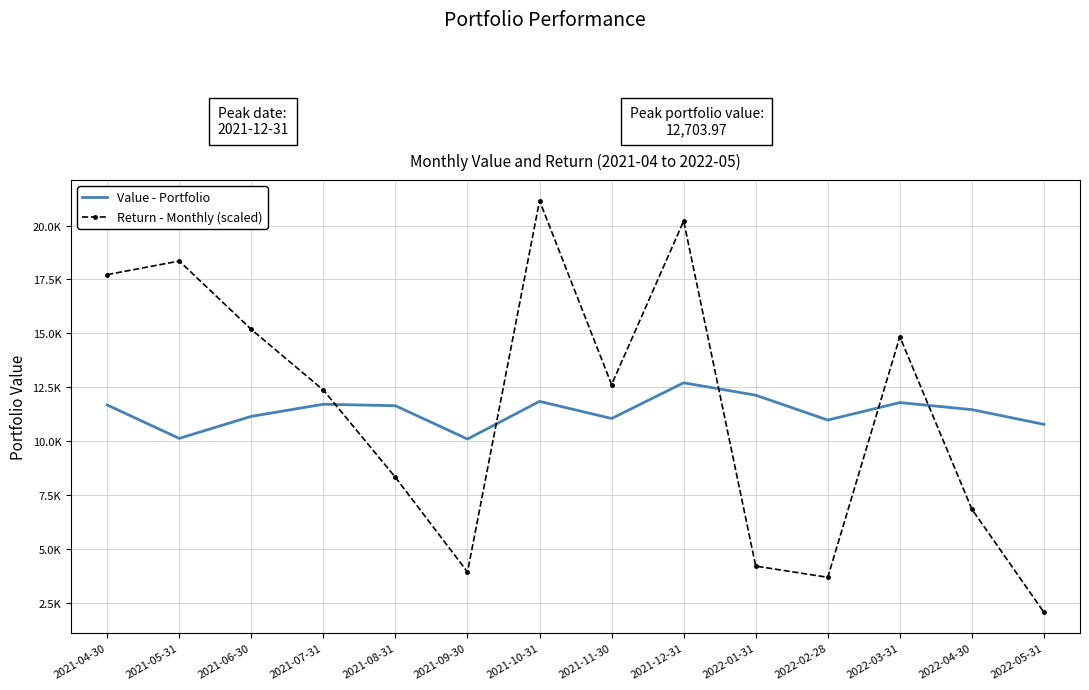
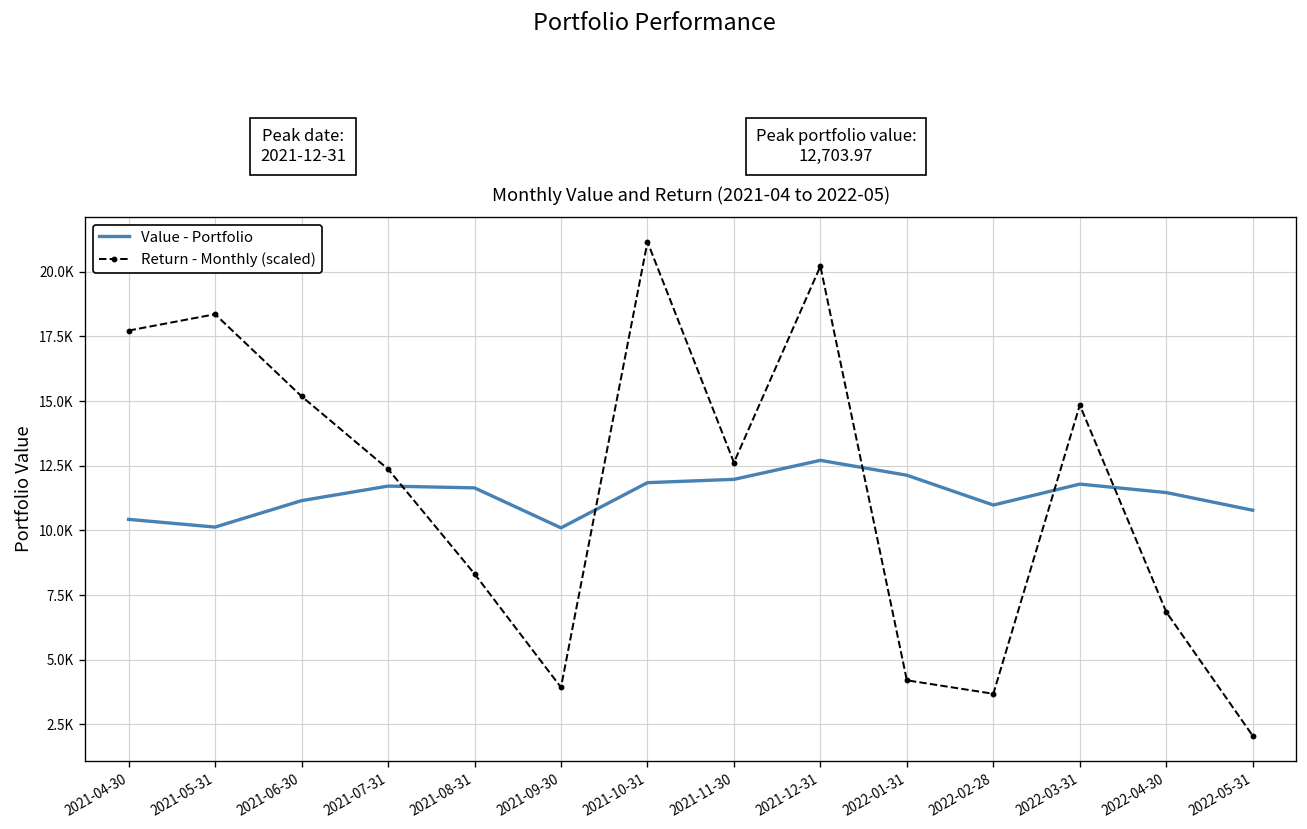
Value - Portfolio, 2021-04-30: 11700 -> 10400
Value - Portfolio, 2021-11-30: 11000 -> 12000
